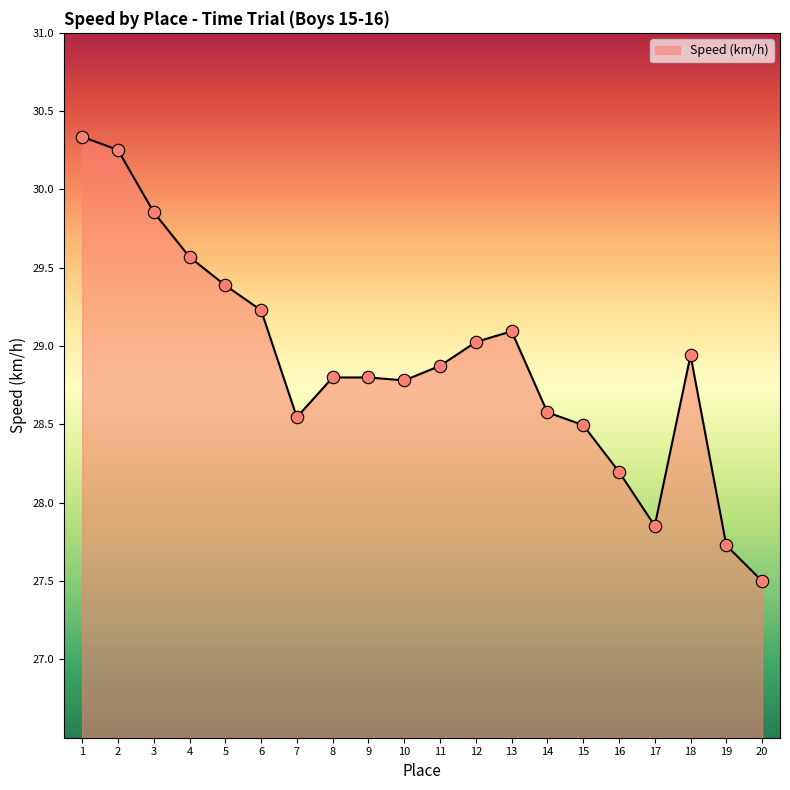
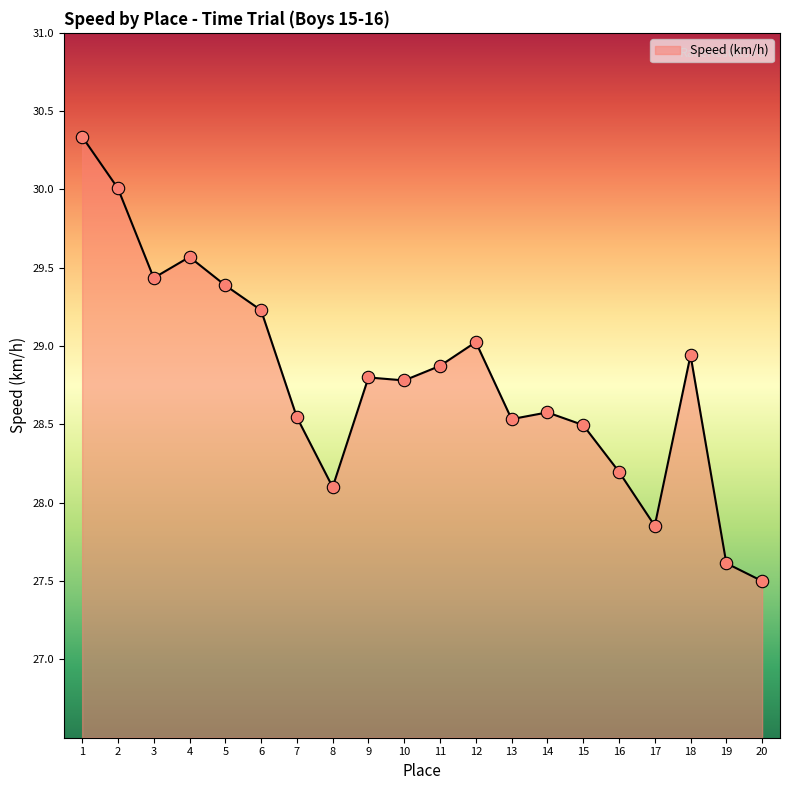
2: 30.25 -> 30.01
3: 29.86 -> 29.44
8: 28.8 -> 28.1
13: 29.10 -> 28.53
19: 27.73 -> 27.61
